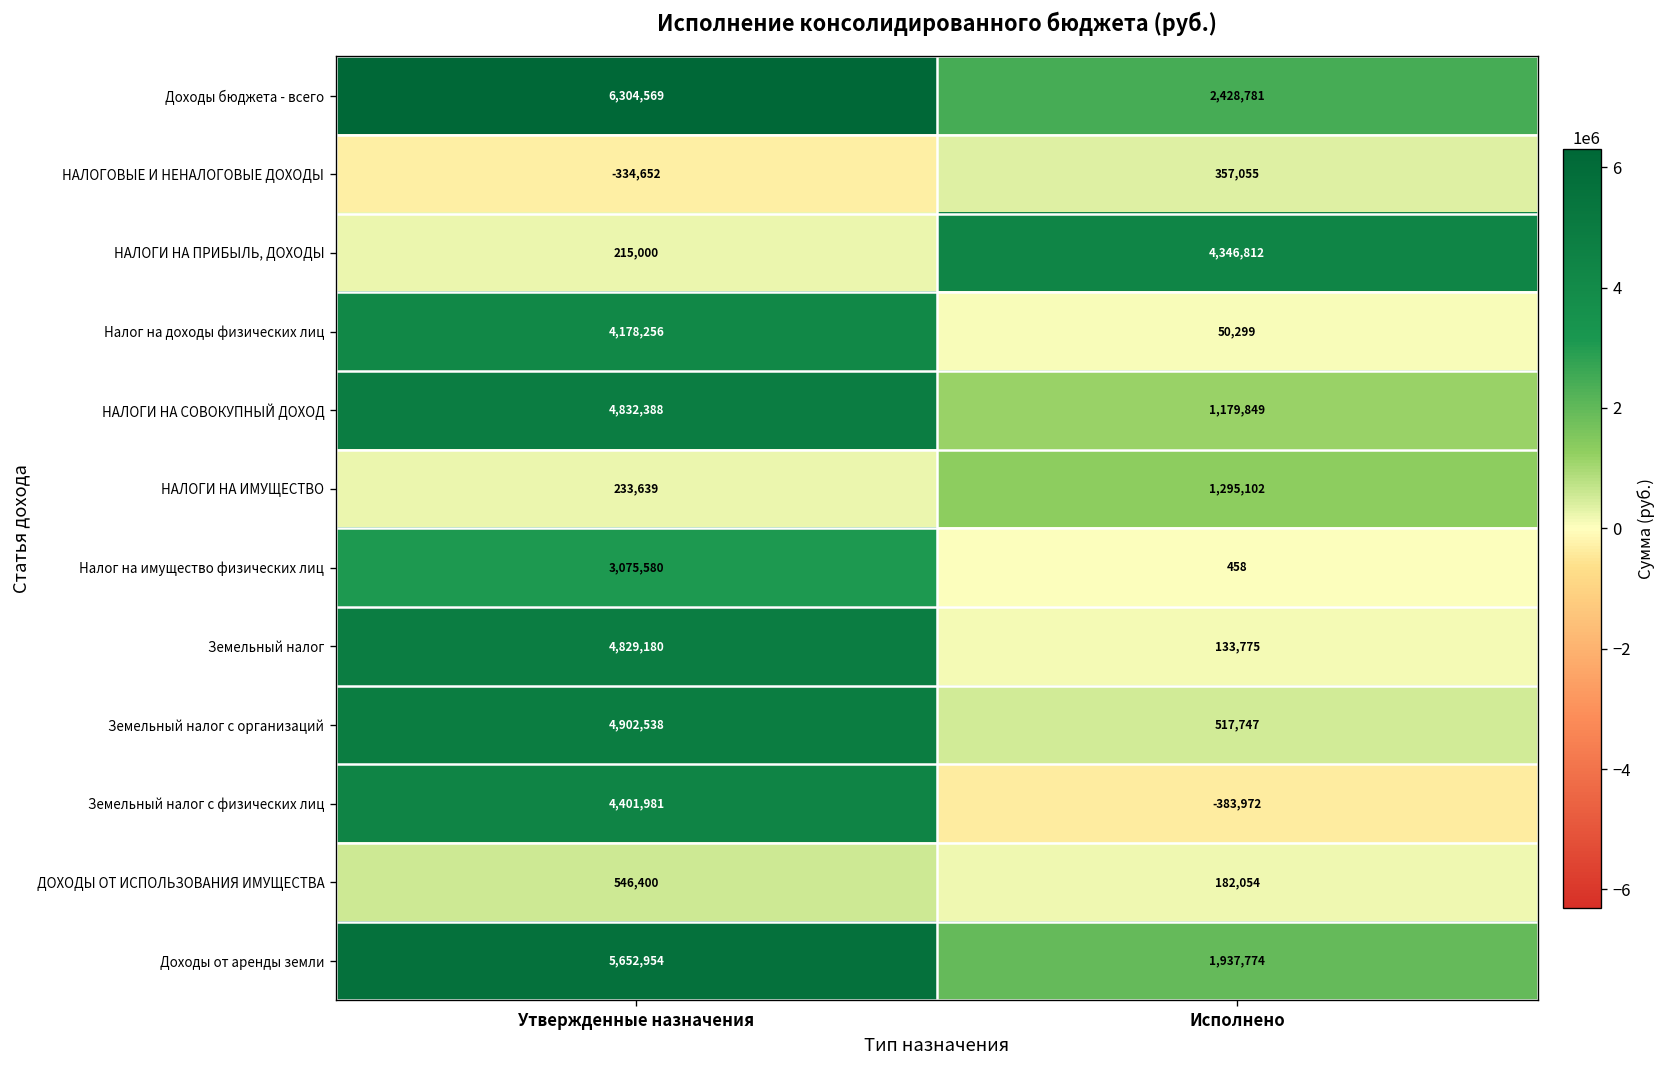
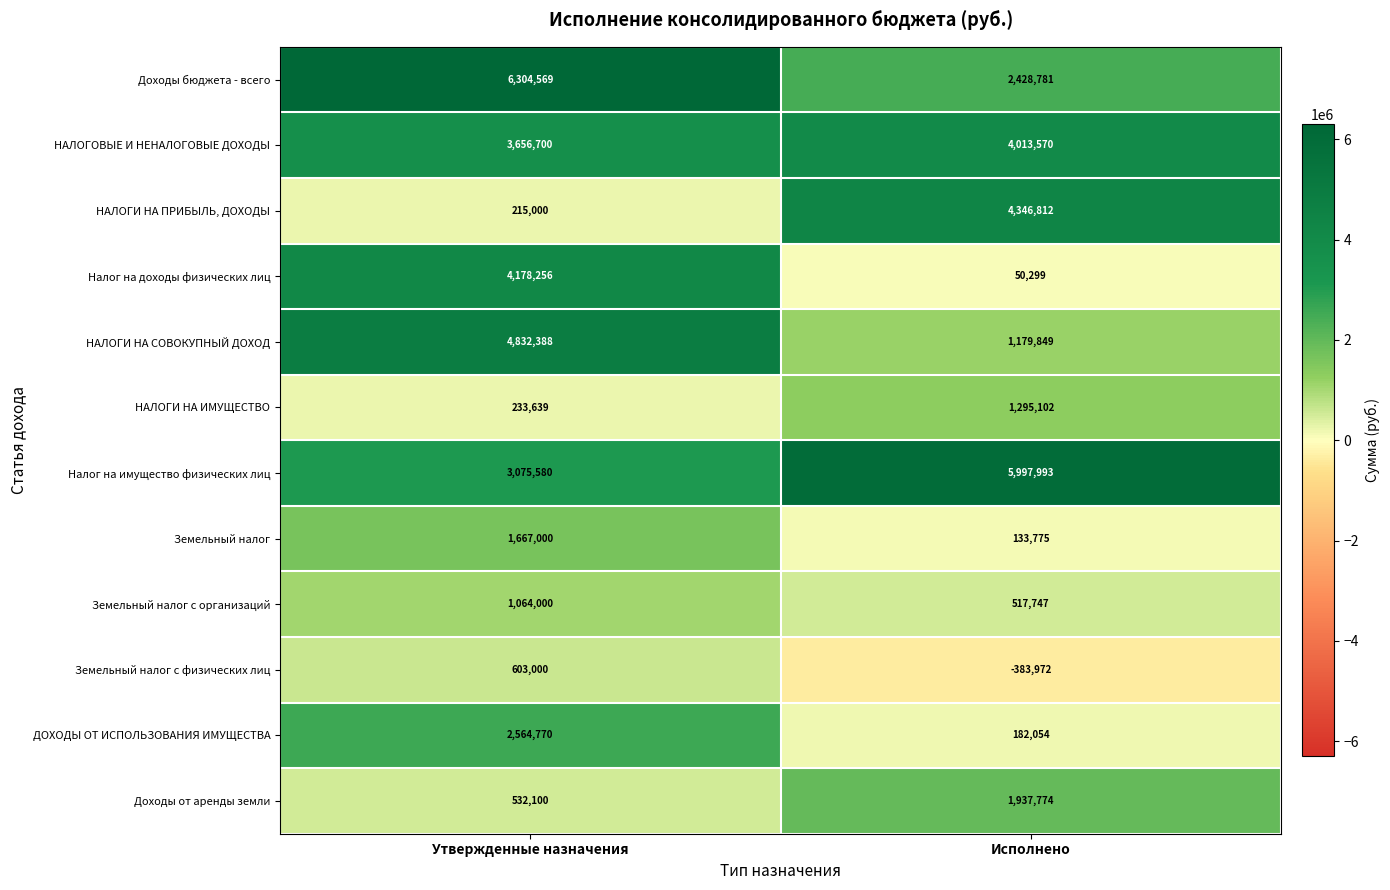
НАЛОГОВЫЕ И НЕНАЛОГОВЫЕ ДОХОДЫ, Утвержденные назначения: -334,652 -> 3,656,700
НАЛОГОВЫЕ И НЕНАЛОГОВЫЕ ДОХОДЫ, Исполнено: 357,055 -> 4,013,570
Налог на имущество физических лиц, Исполнено: 458 -> 5,997,993
Земельный налог, Утвержденные назначения: 4,829,180 -> 1,667,000
Земельный налог с организаций, Утвержденные назначения: 4,902,538 -> 1,064,000
Земельный налог с физических лиц, Утвержденные назначения: 4,401,981 -> 603,000
ДОХОДЫ ОТ ИСПОЛЬЗОВАНИЯ ИМУЩЕСТВА, Утвержденные назначения: 546,400 -> 2,564,770
Доходы от аренды земли, Утвержденные назначения: 5,652,954 -> 532,100
